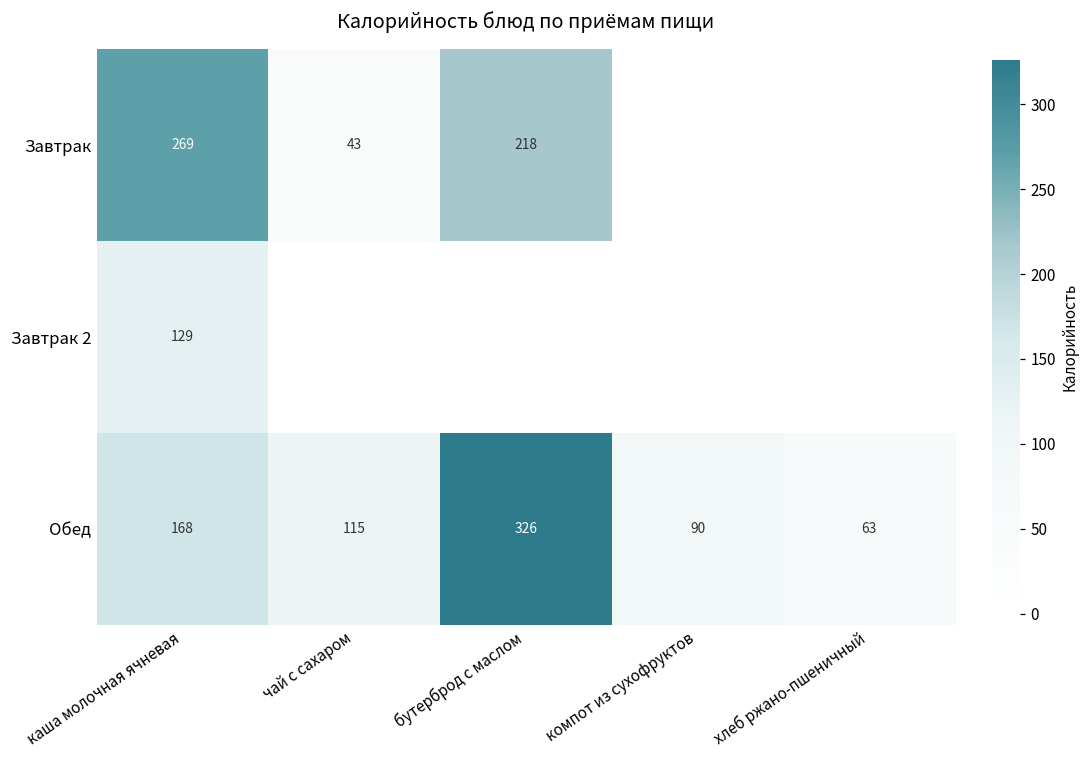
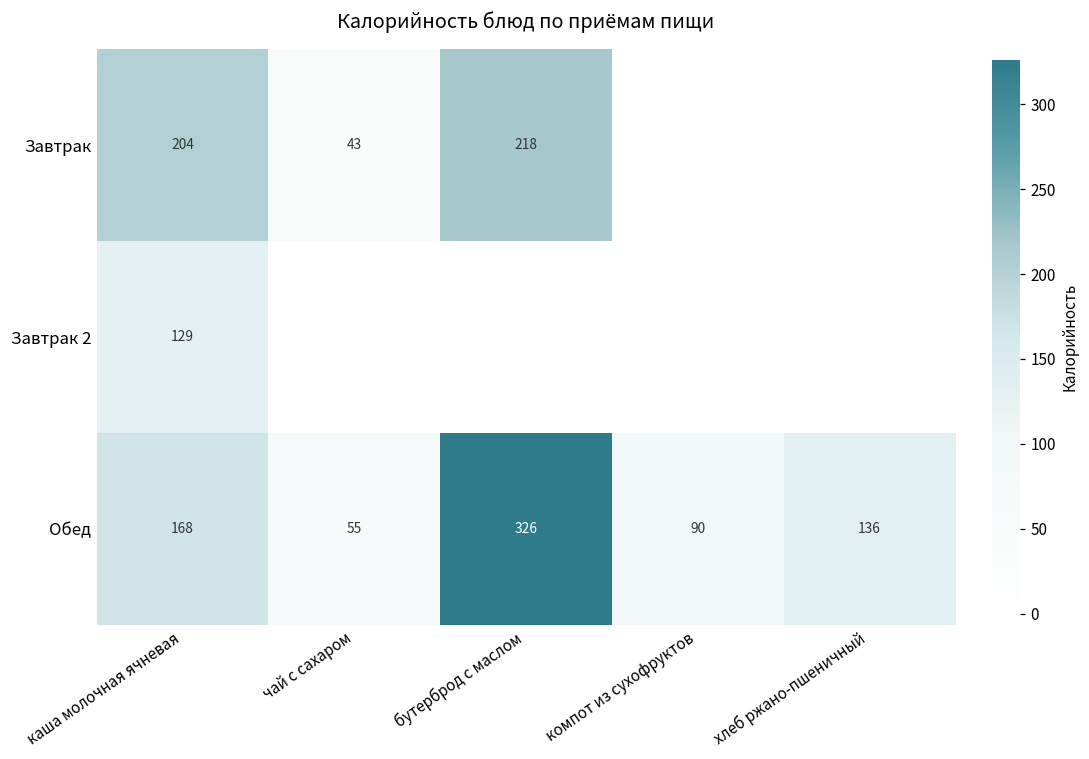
Завтрак, каша молочная ячневая: 269 -> 204
Обед, чай с сахаром: 115 -> 55
Обед, хлеб ржано-пшеничный: 63 -> 136
